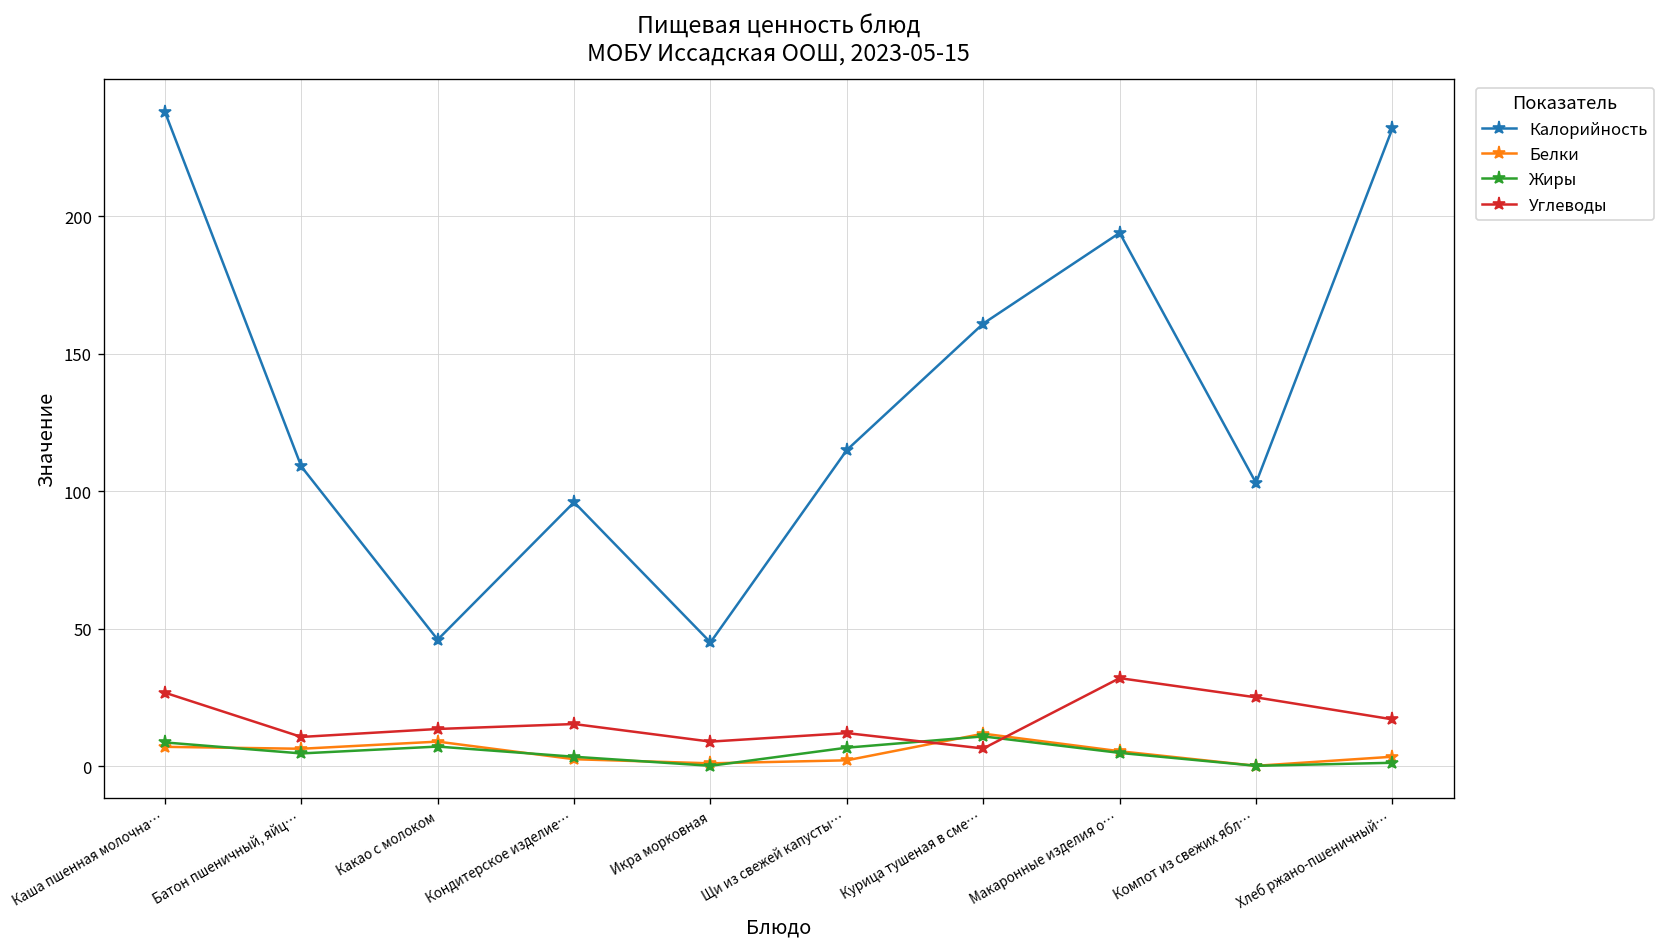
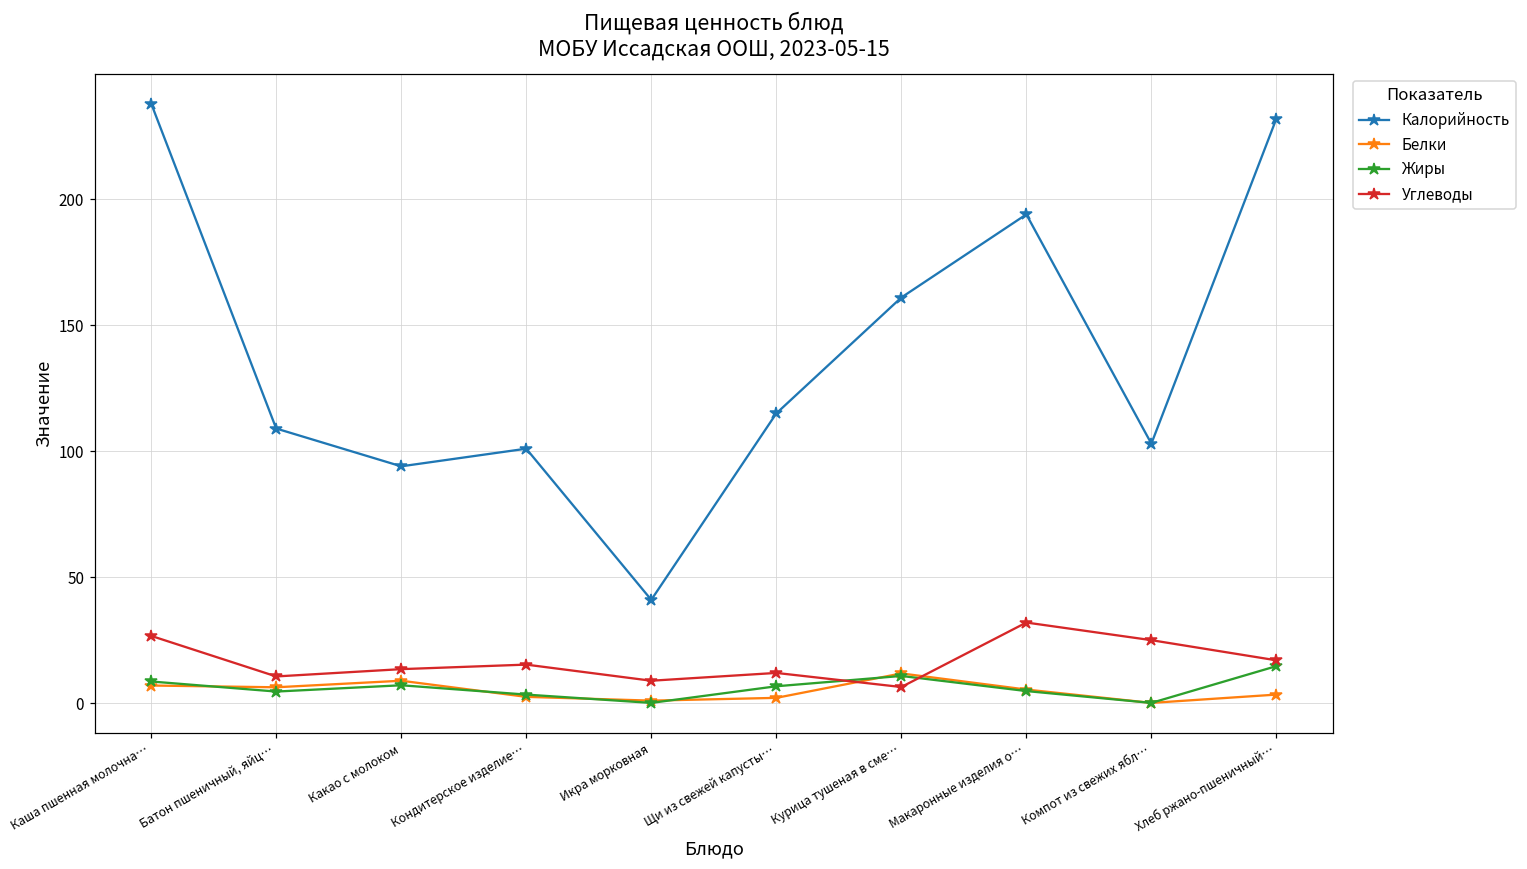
Калорийность, Какао с молоком: 46 -> 94
Калорийность, Кондитерское изделие…: 96 -> 101
Калорийность, Икра морковная: 45 -> 41
Жиры, Хлеб ржано-пшеничный…: 1 -> 15
